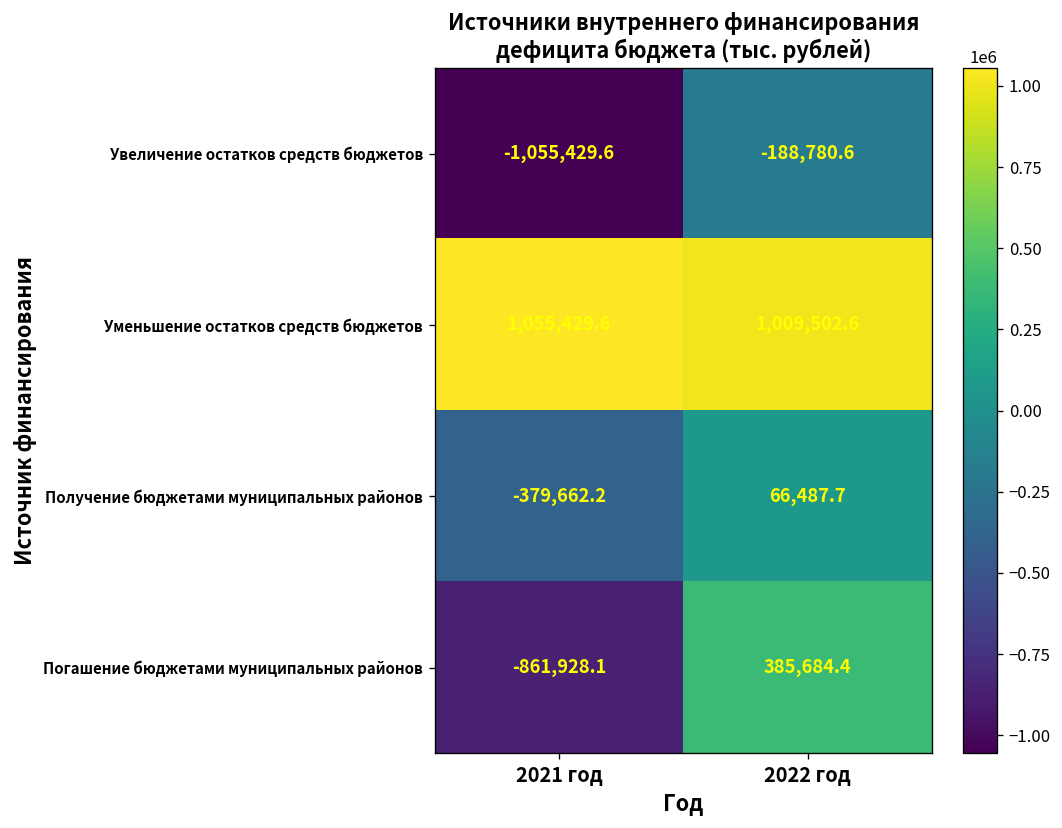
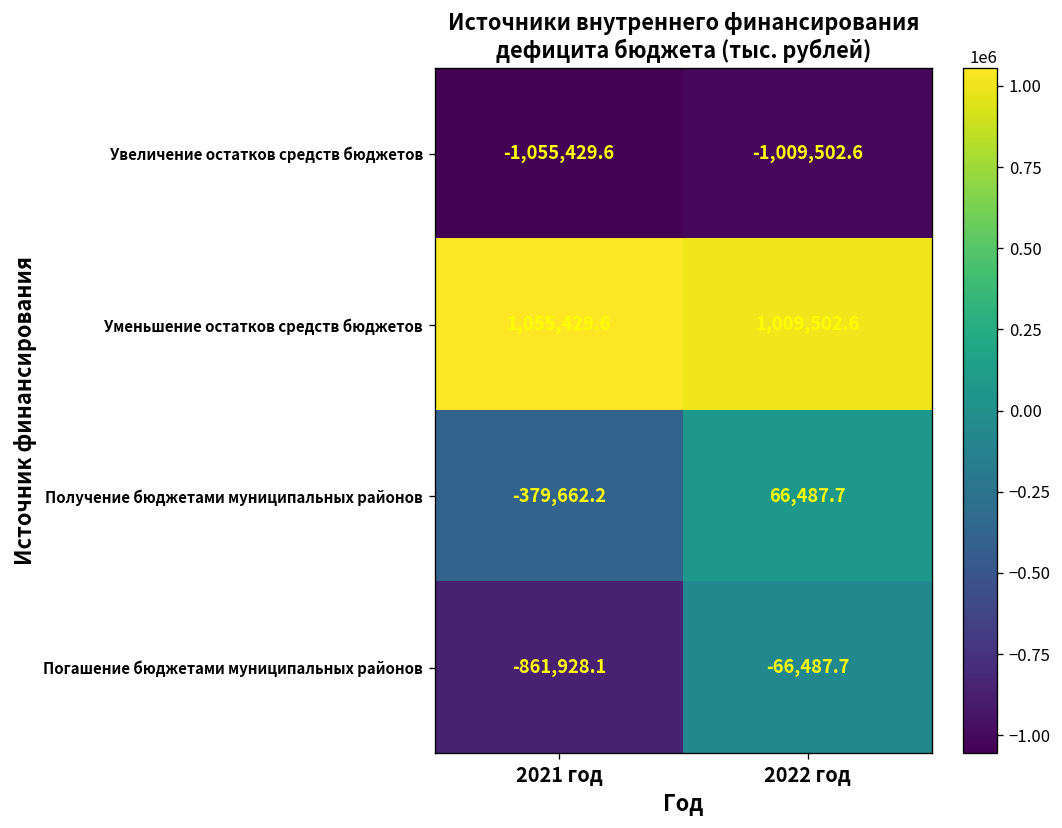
Увеличение остатков средств бюджетов, 2022 год: -188,780.6 -> -1,009,502.6
Погашение бюджетами муниципальных районов, 2022 год: 385,684.4 -> -66,487.7
